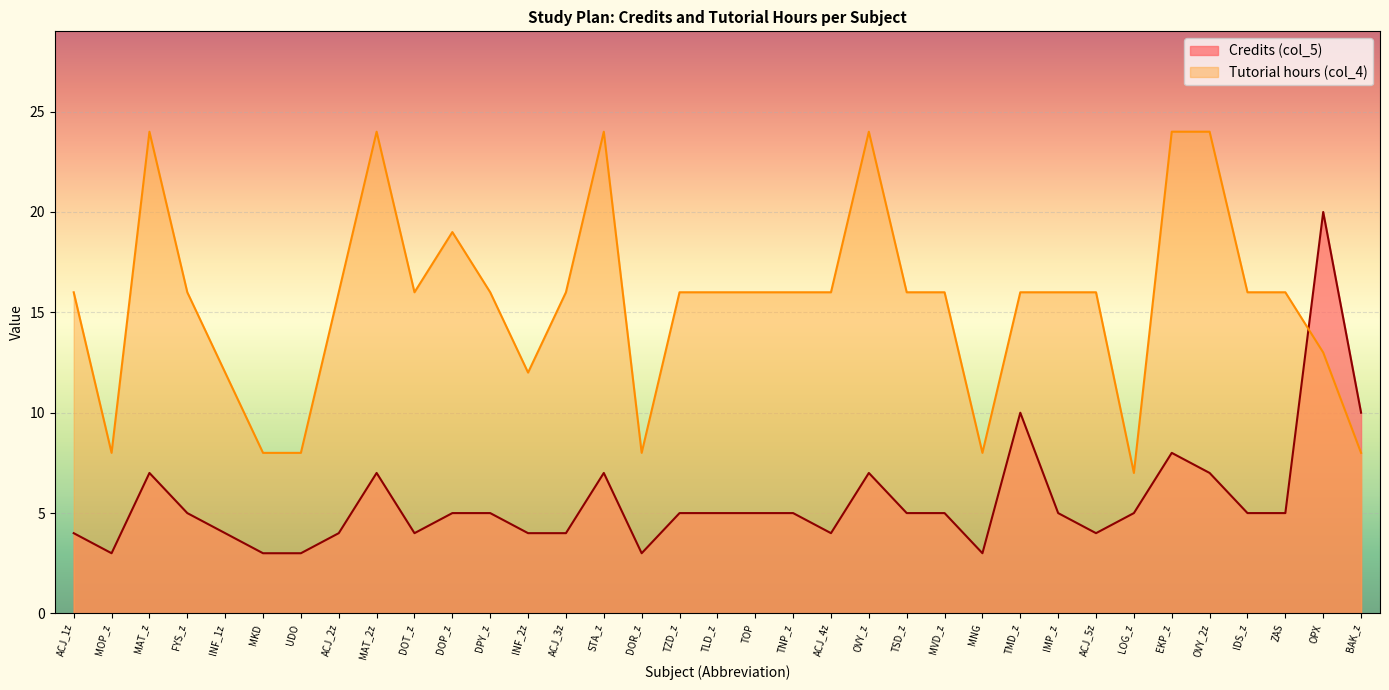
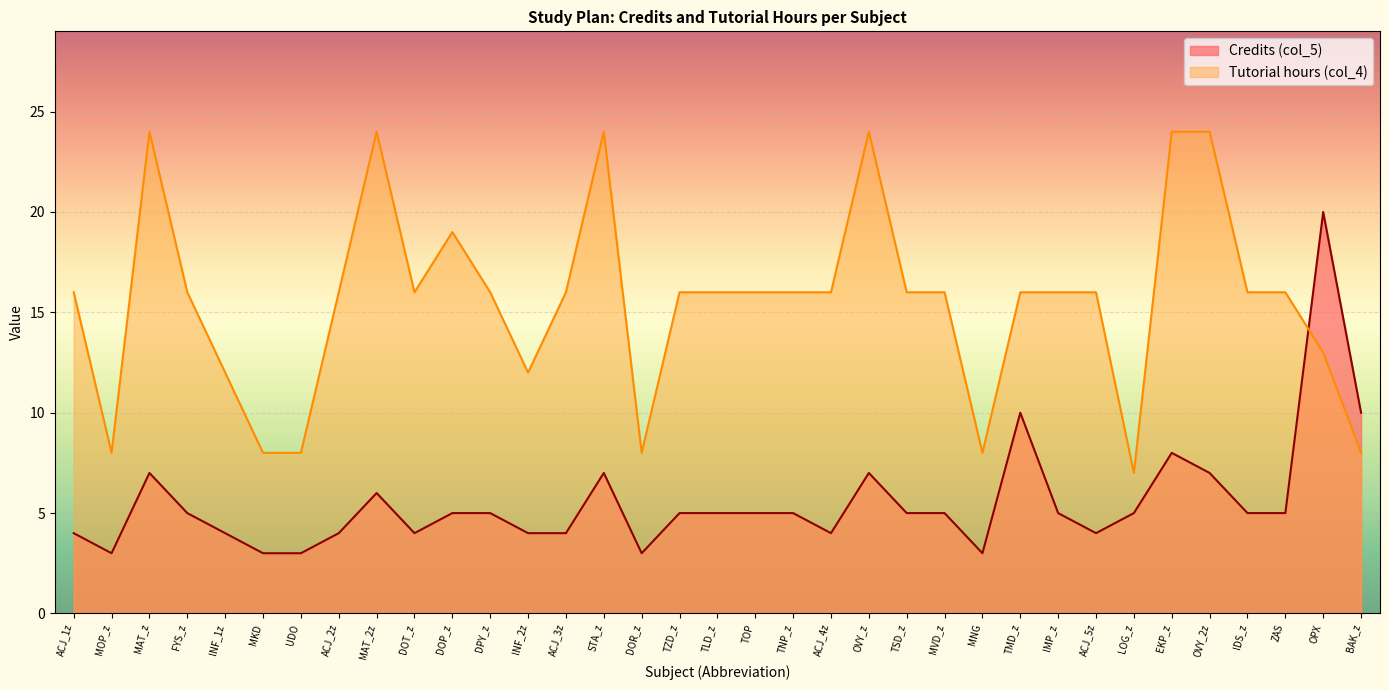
Credits (col_5), MAT_2z: 7 -> 6
